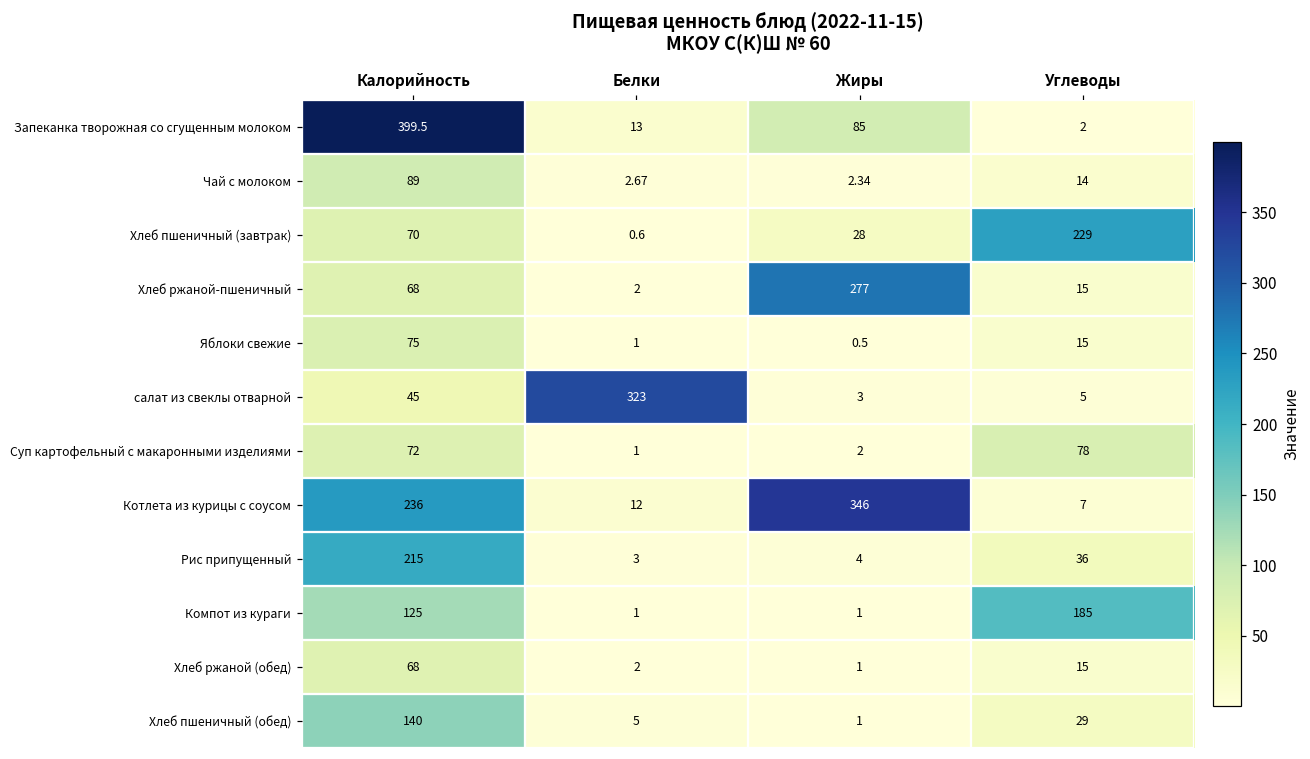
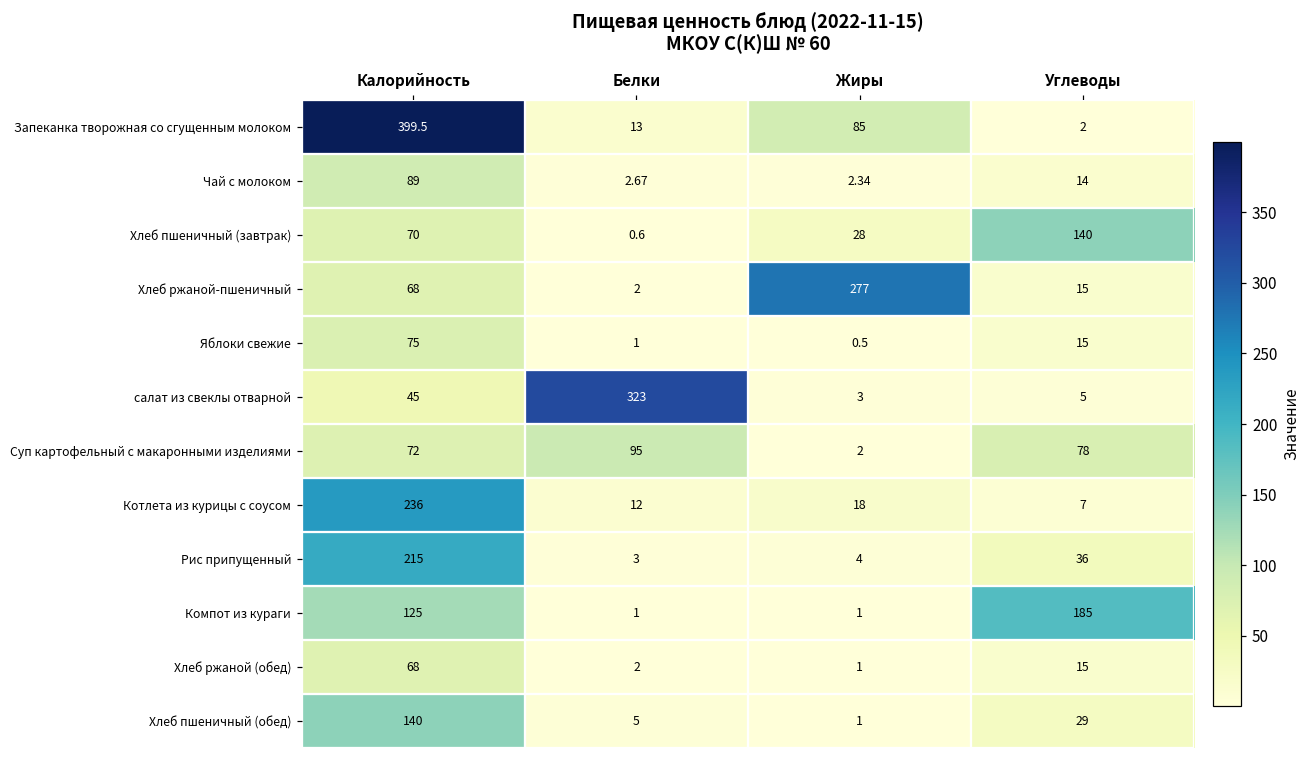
Хлеб пшеничный (завтрак), Углеводы: 229 -> 140
Суп картофельный с макаронными изделиями, Белки: 1 -> 95
Котлета из курицы с соусом, Жиры: 346 -> 18
